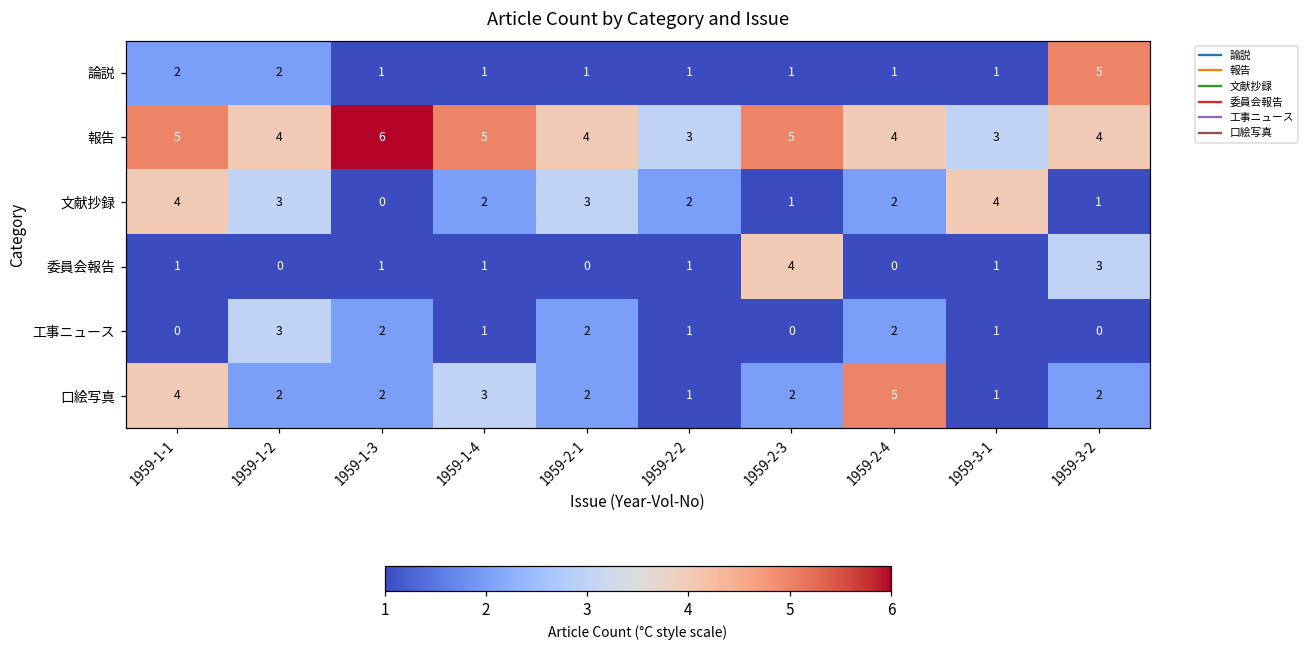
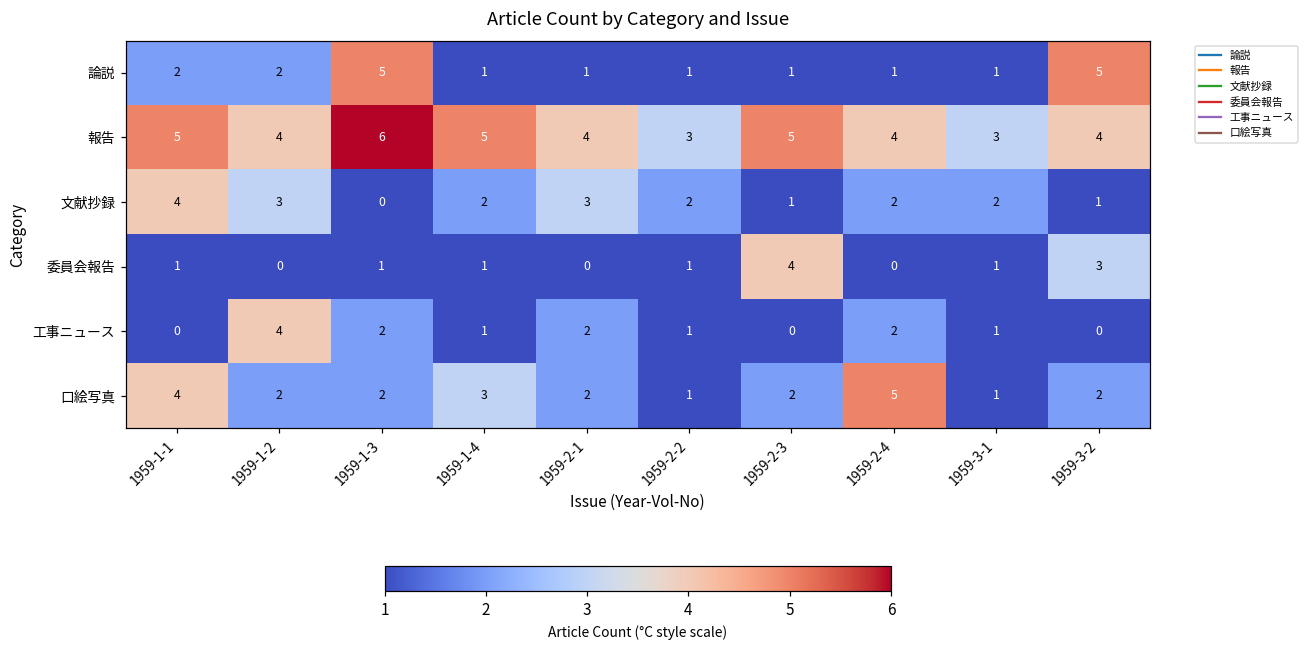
論説, 1959-1-3: 1 -> 5
文献抄録, 1959-3-1: 4 -> 2
工事ニュース, 1959-1-2: 3 -> 4
